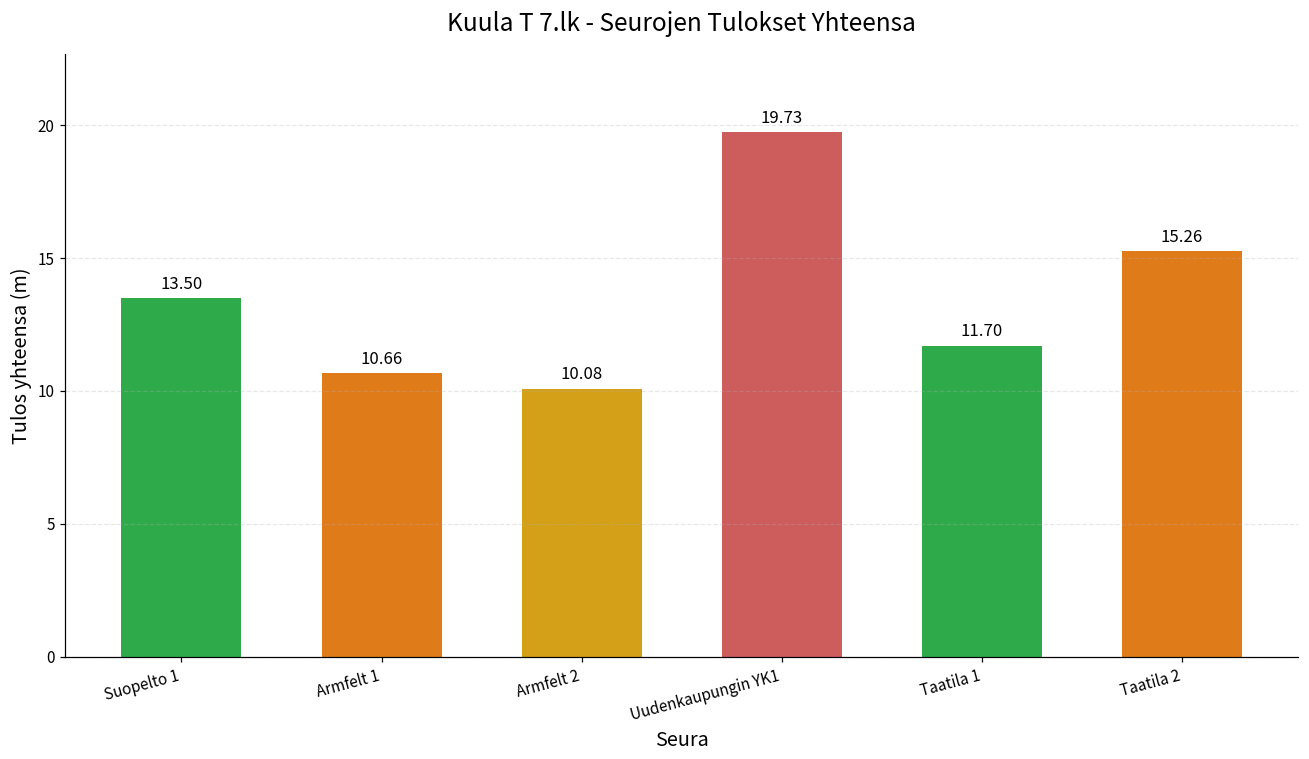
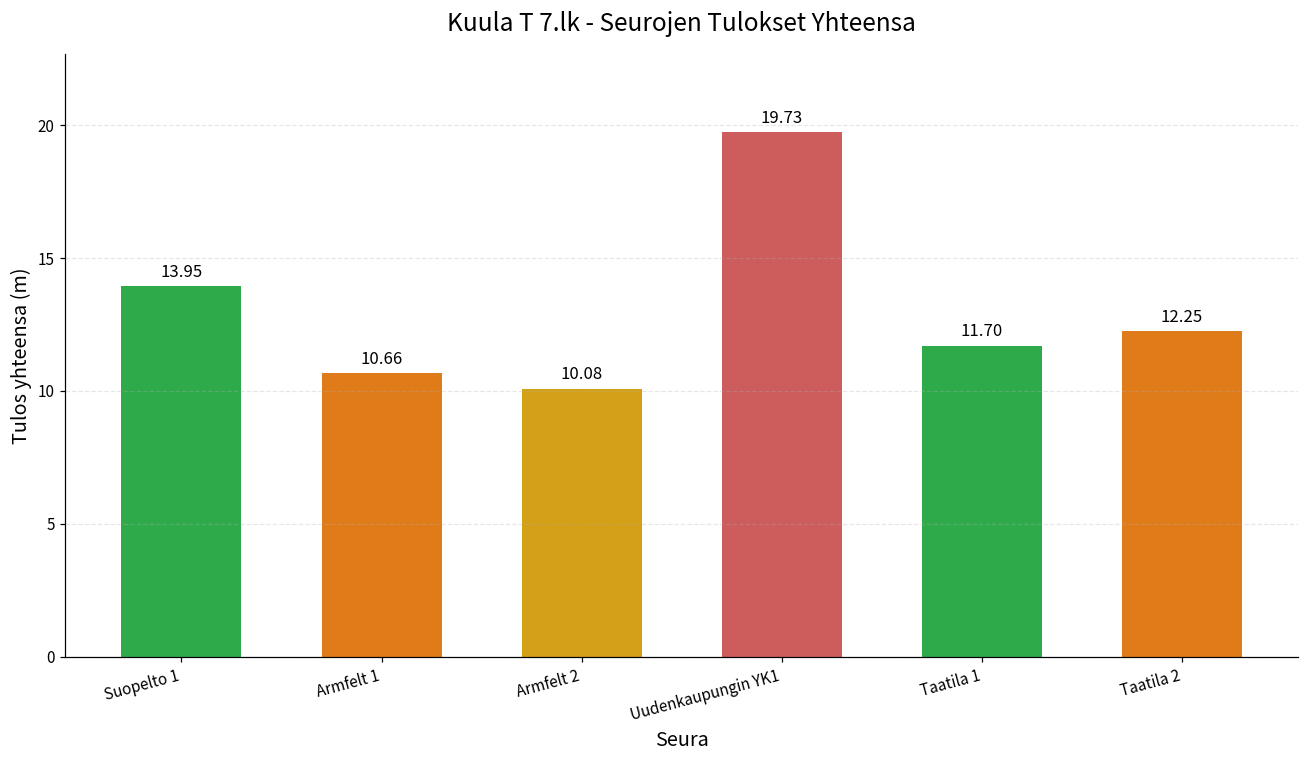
Suopelto 1: 13.50 -> 13.95
Taatila 2: 15.26 -> 12.25
